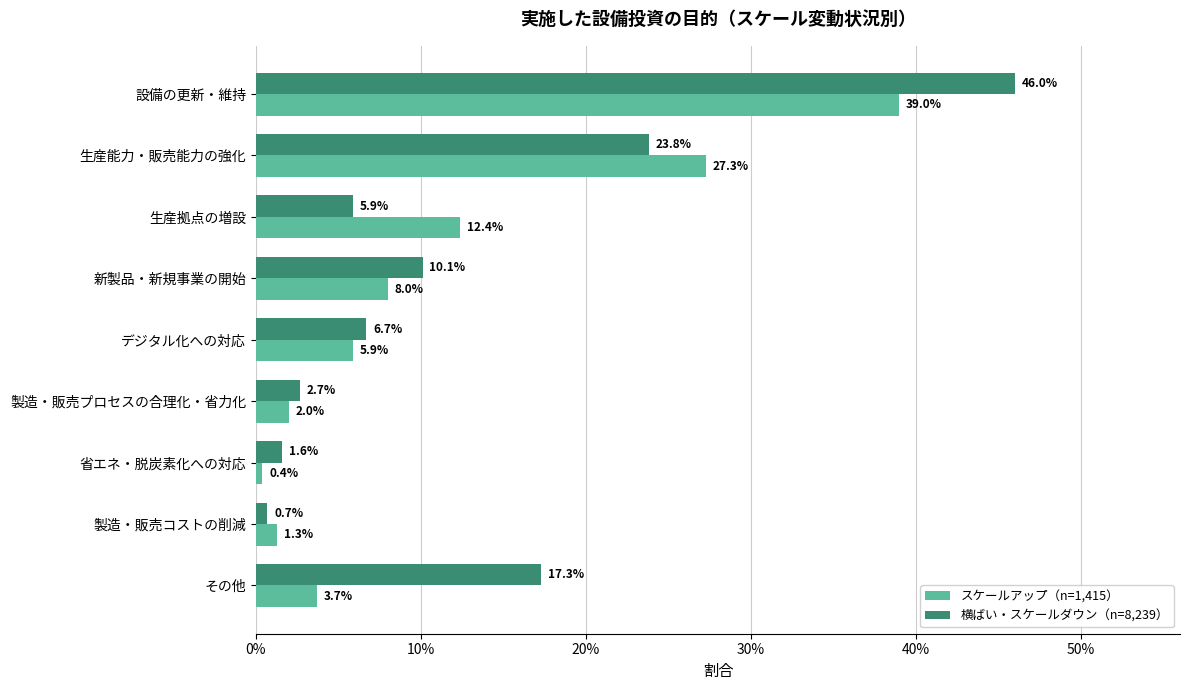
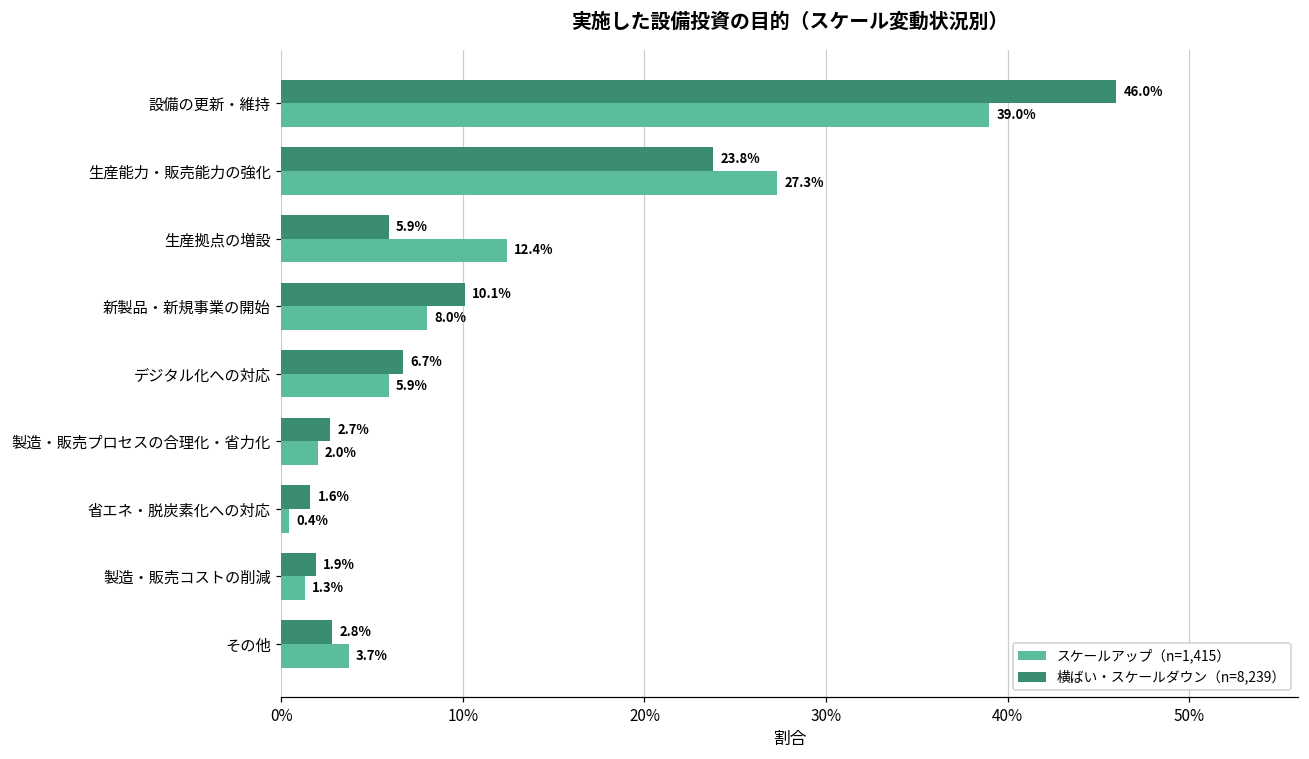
横ばい・スケールダウン（n=8,239）, 製造・販売コストの削減: 0.7% -> 1.9%
横ばい・スケールダウン（n=8,239）, その他: 17.3% -> 2.8%
